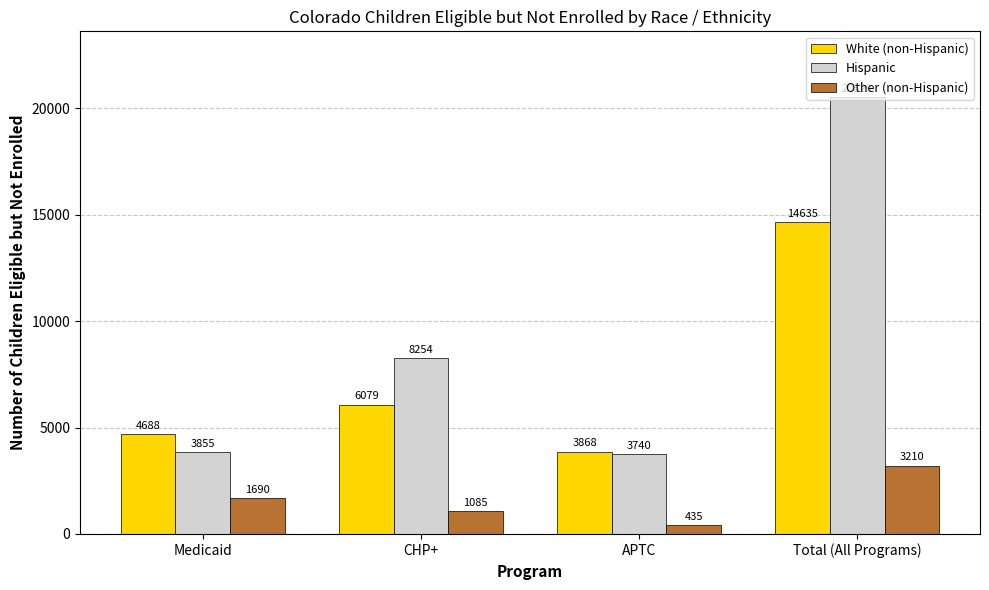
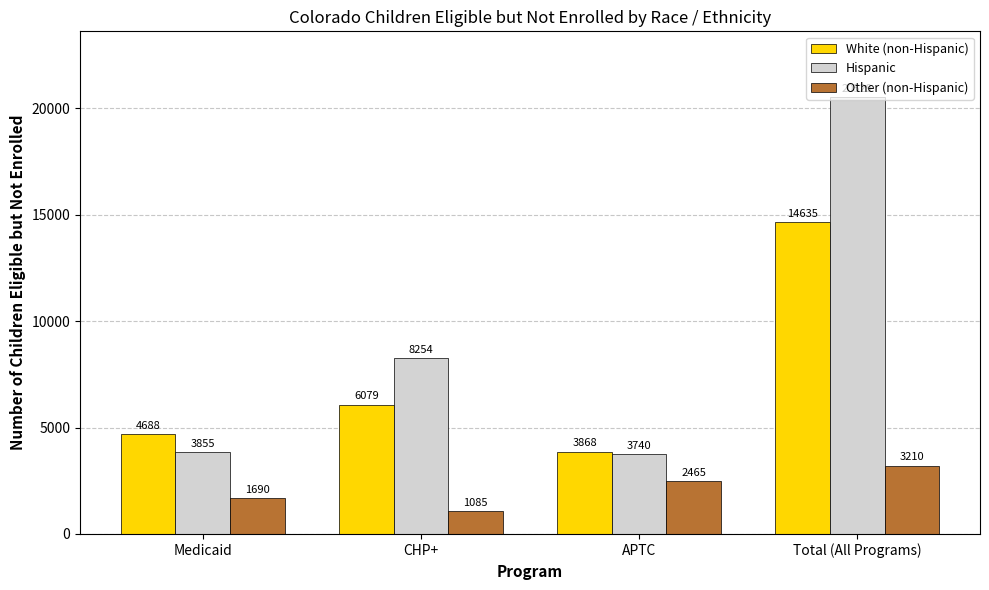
Other (non-Hispanic), APTC: 435 -> 2465
